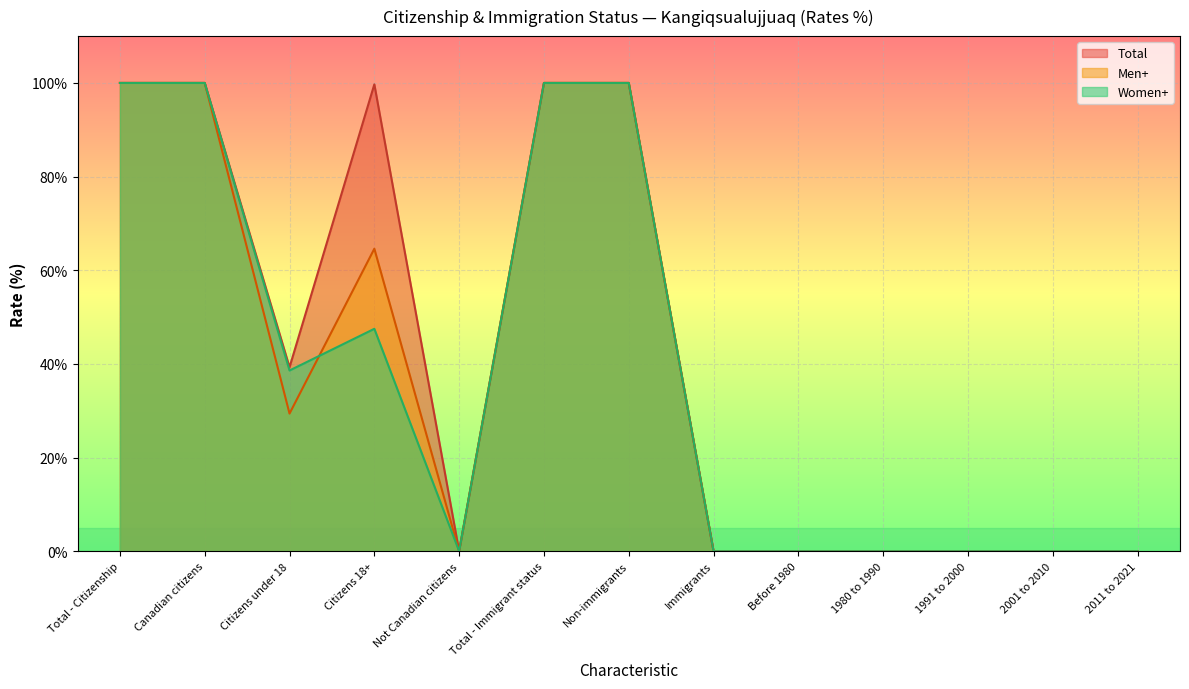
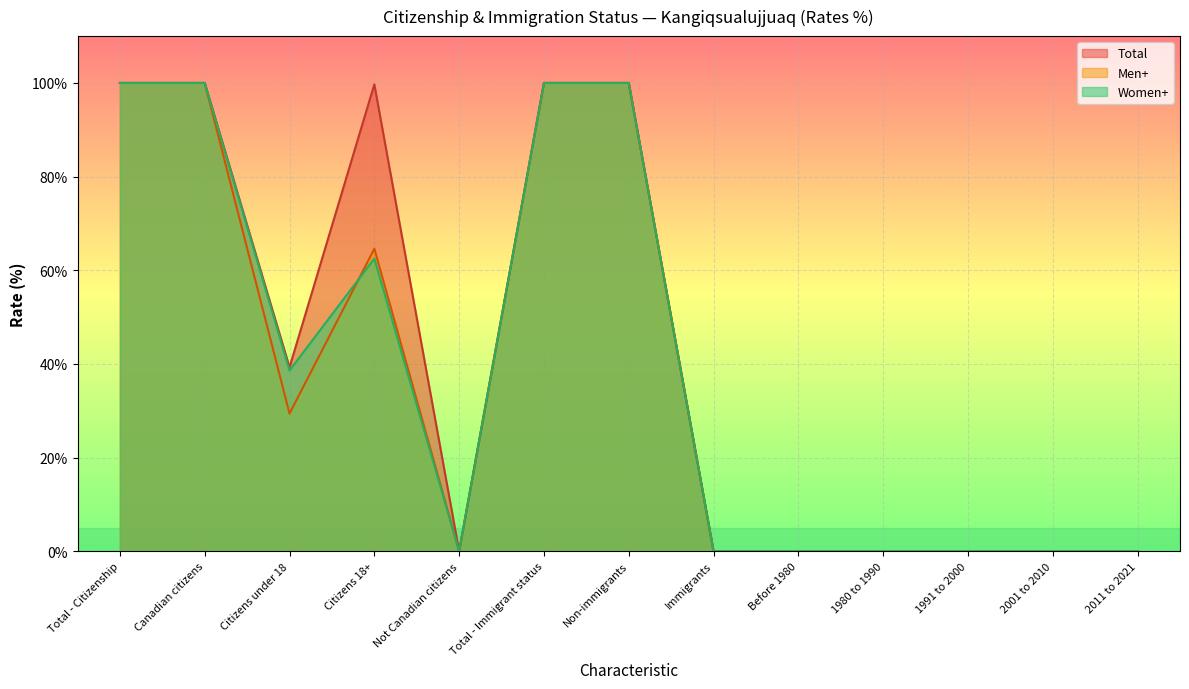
Women+, Citizens 18+: 48% -> 63%
